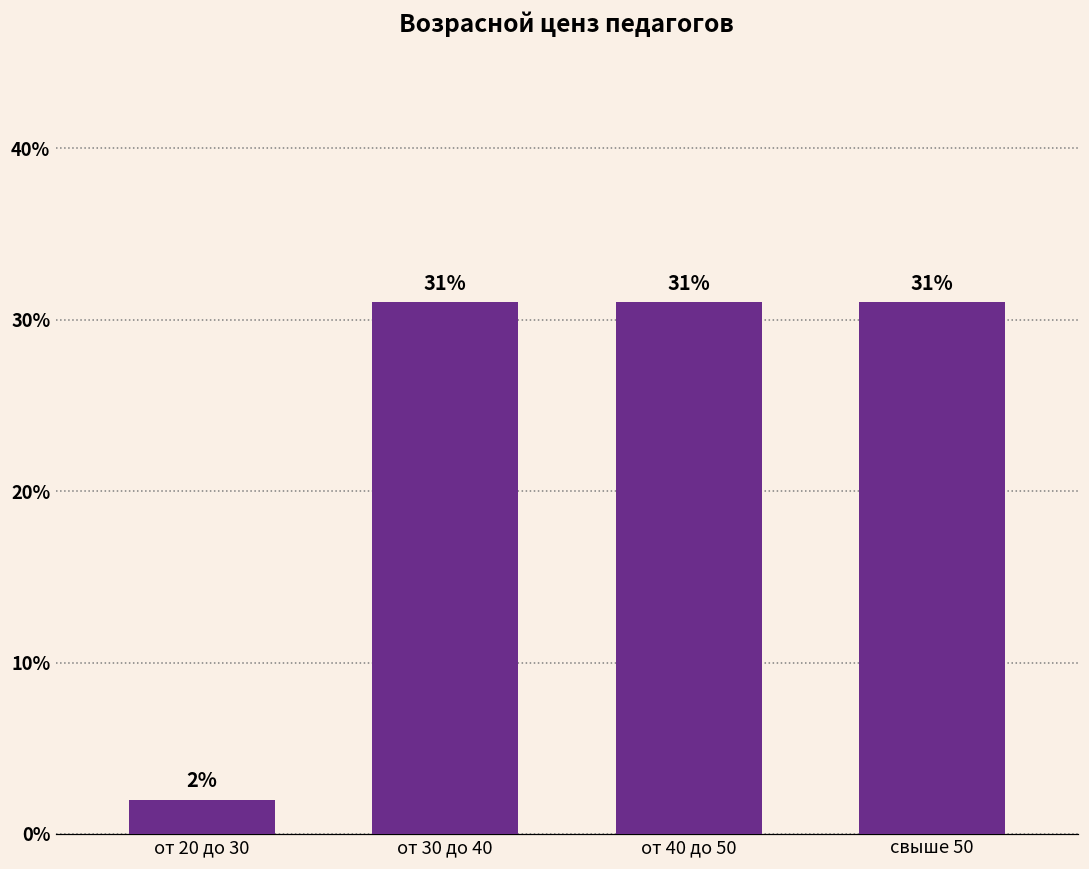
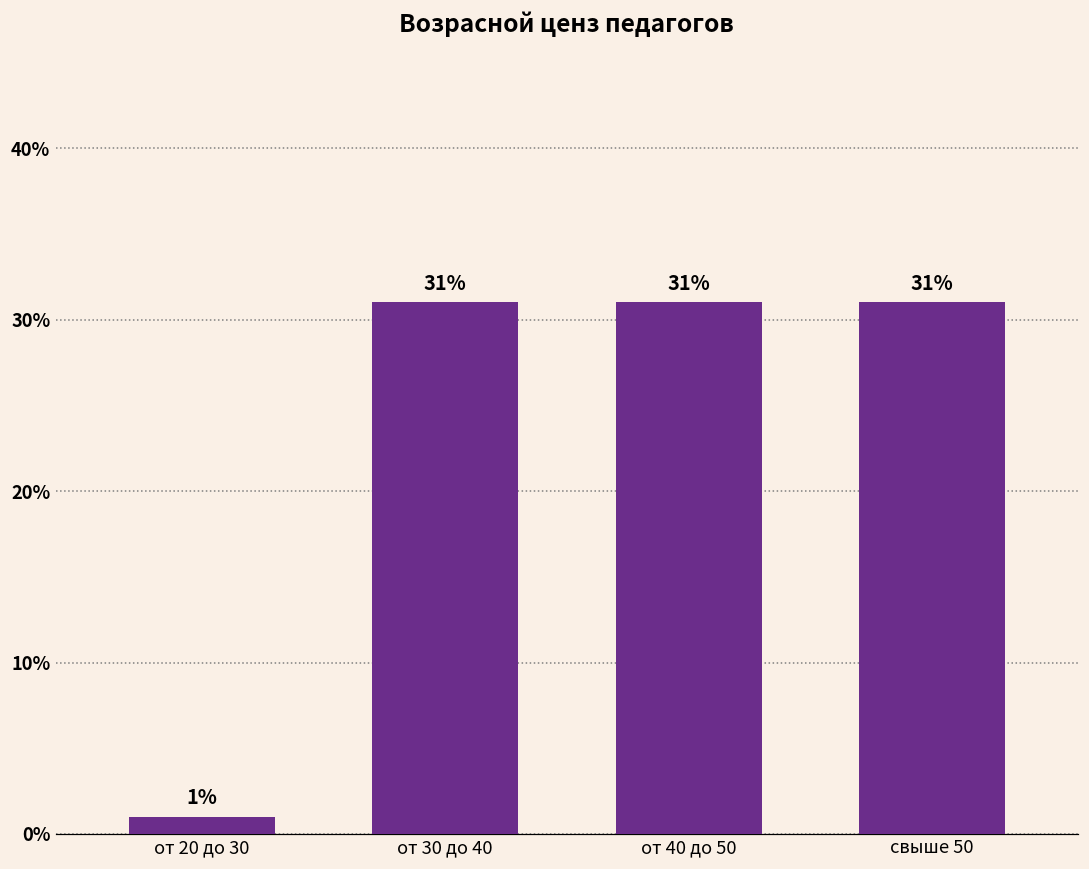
от 20 до 30: 2% -> 1%
